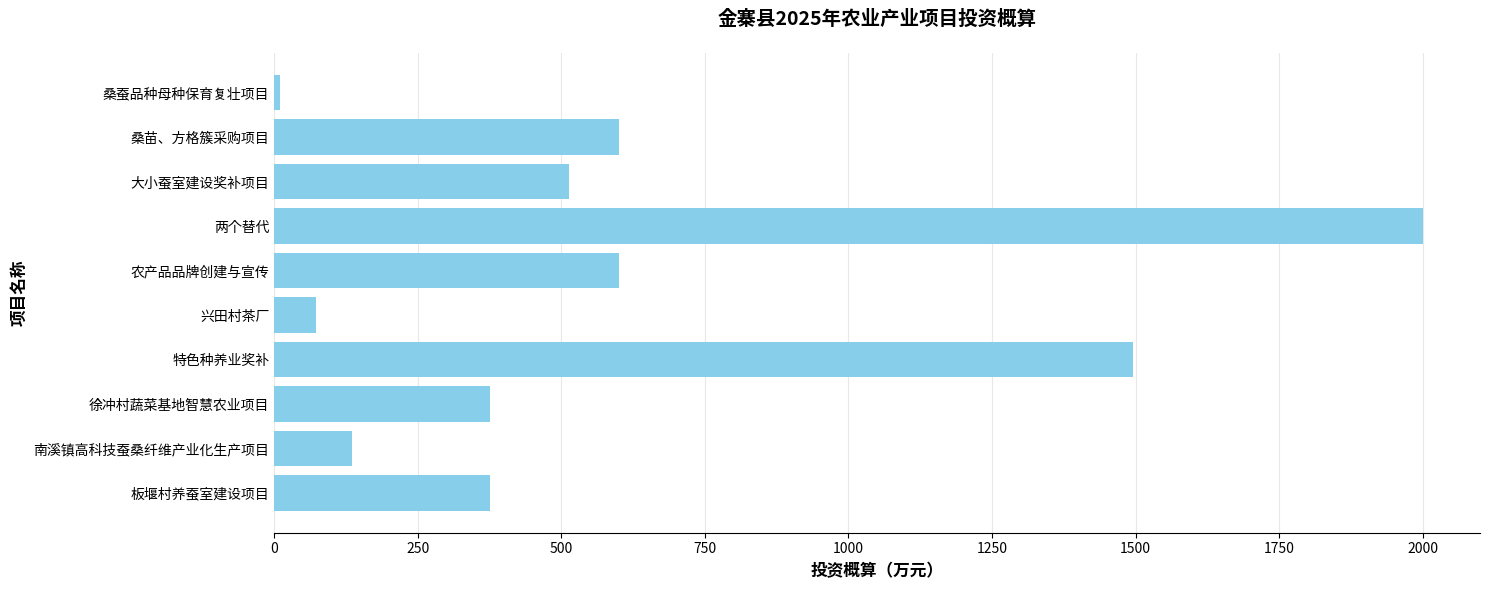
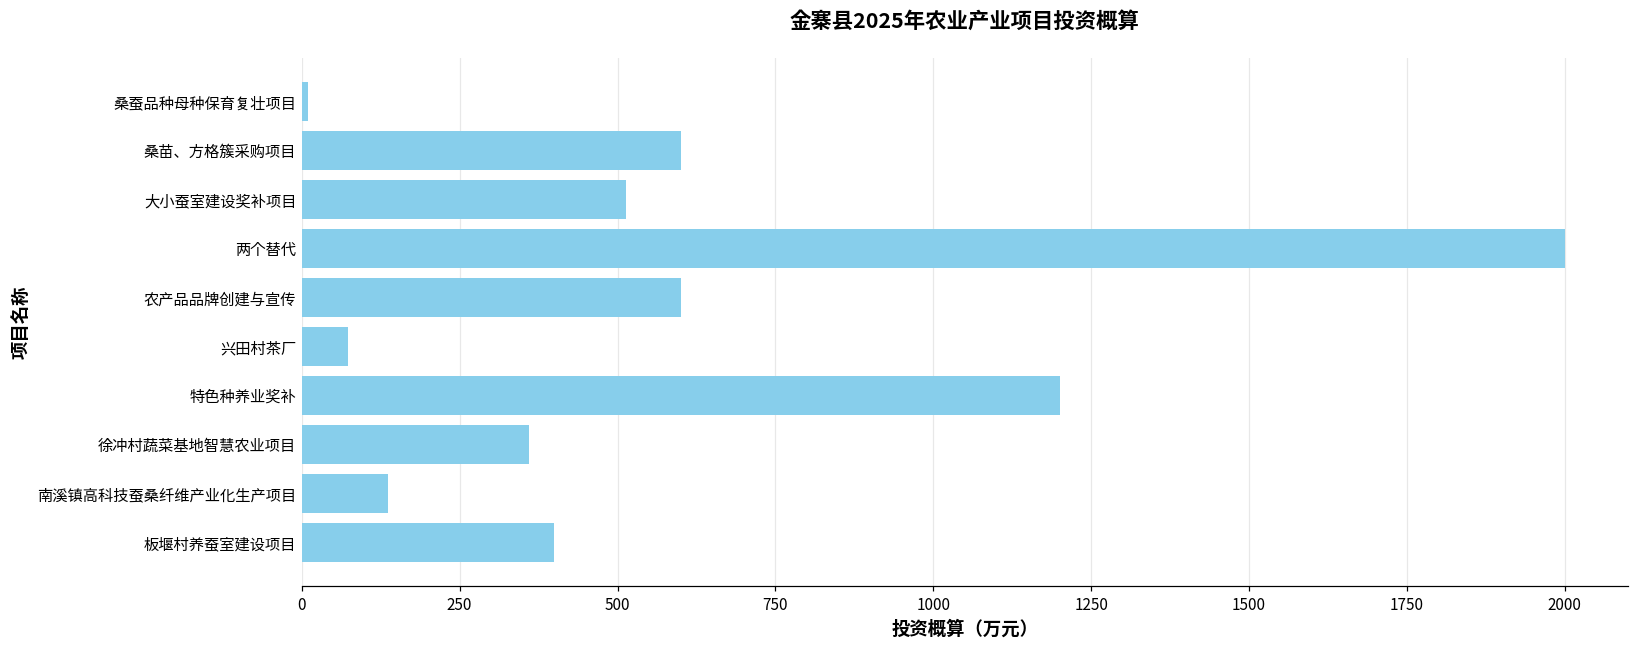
特色种养业奖补: 1500 -> 1200
徐冲村蔬菜基地智慧农业项目: 380 -> 360
板堰村养蚕室建设项目: 380 -> 400
